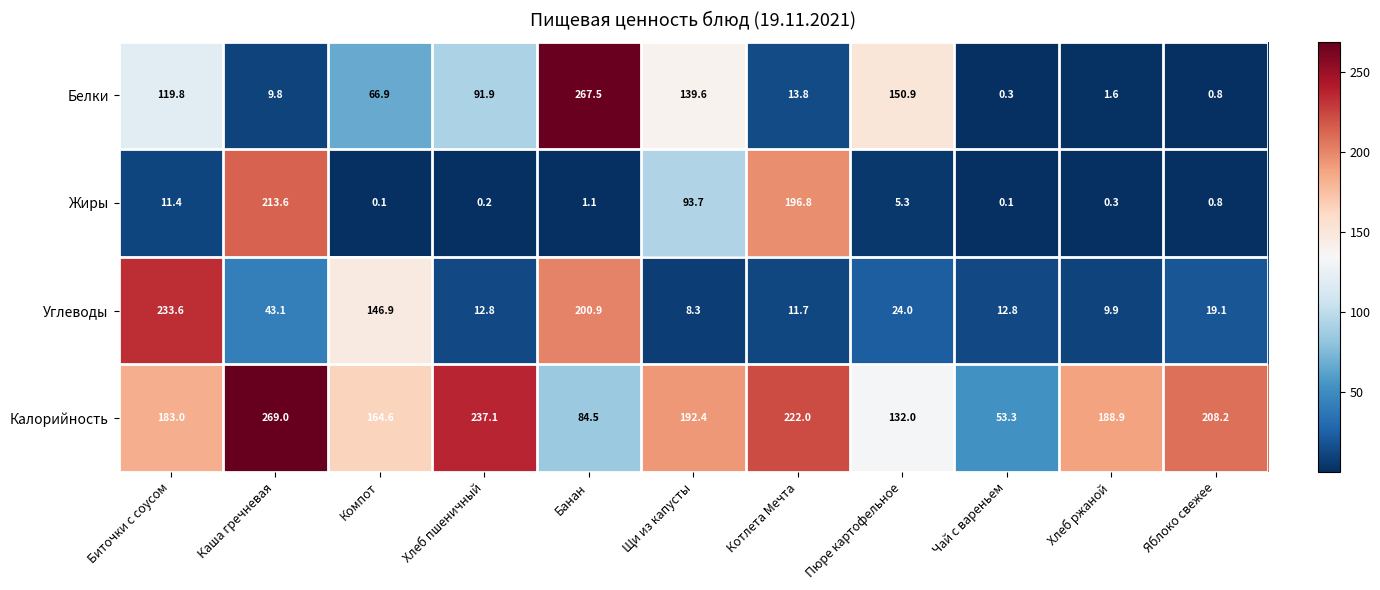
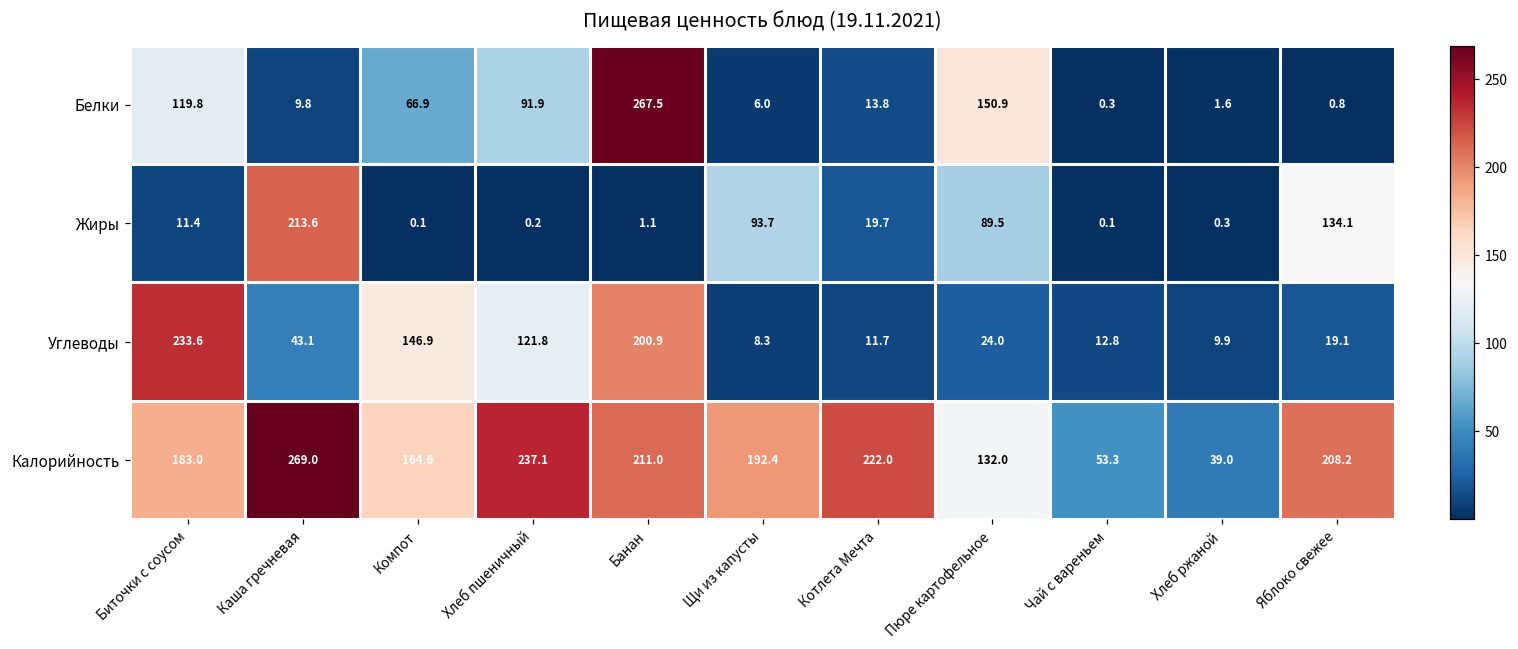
Белки, Щи из капусты: 139.6 -> 6.0
Жиры, Котлета Мечта: 196.8 -> 19.7
Жиры, Пюре картофельное: 5.3 -> 89.5
Жиры, Яблоко свежее: 0.8 -> 134.1
Углеводы, Хлеб пшеничный: 12.8 -> 121.8
Калорийность, Банан: 84.5 -> 211.0
Калорийность, Хлеб ржаной: 188.9 -> 39.0
